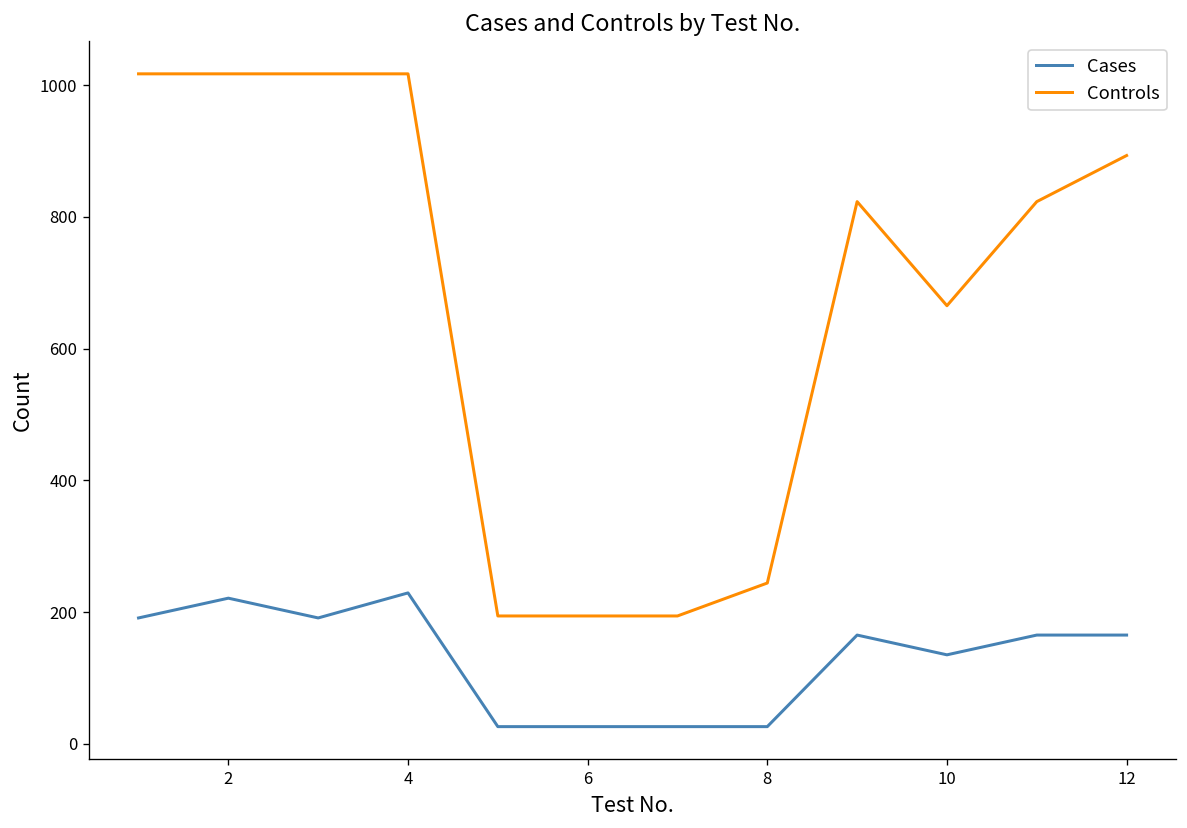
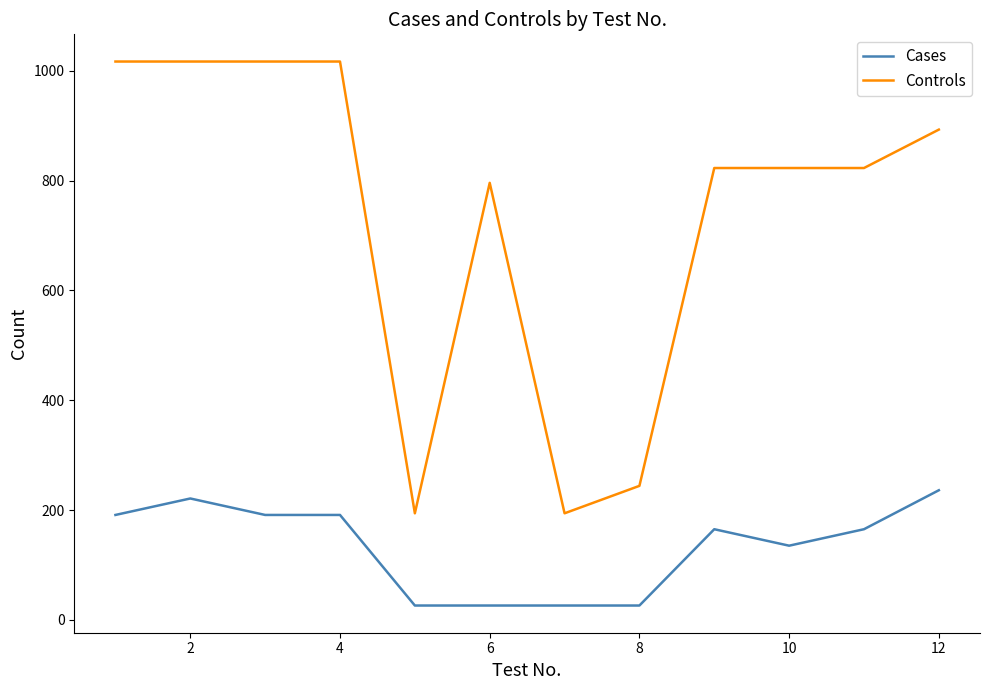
Cases, 4: 230 -> 190
Controls, 6: 190 -> 800
Controls, 10: 670 -> 820
Cases, 12: 170 -> 240
